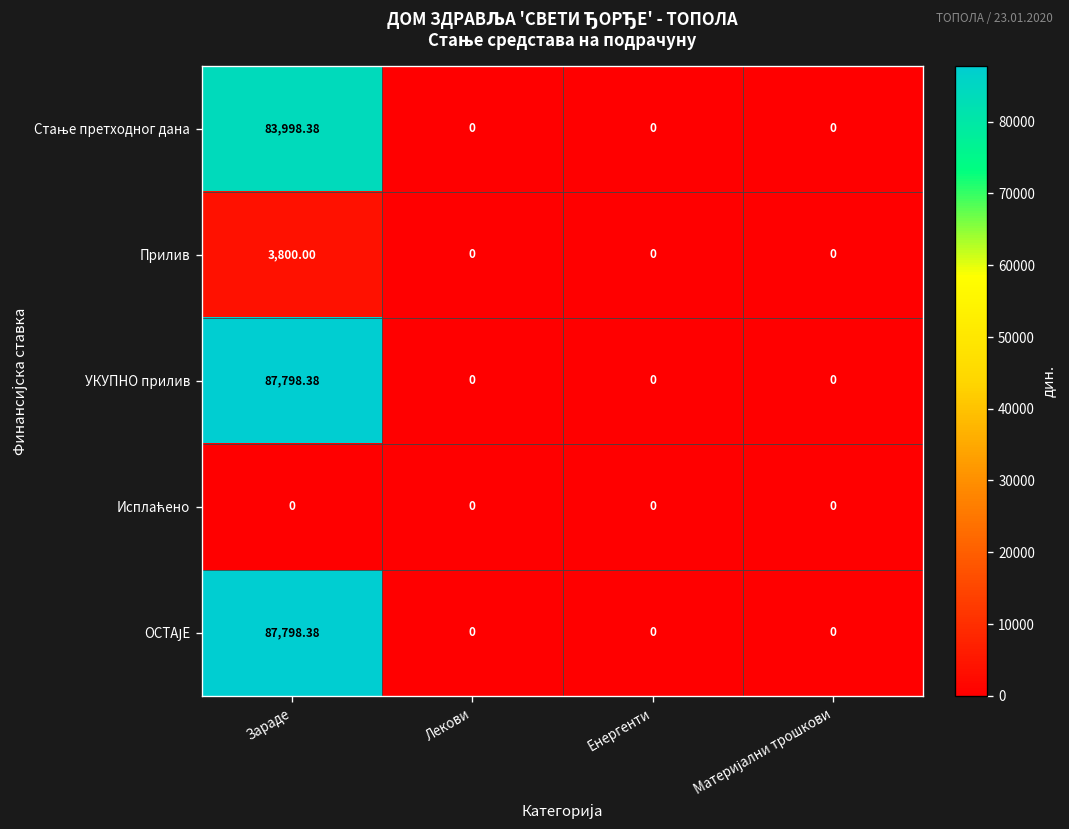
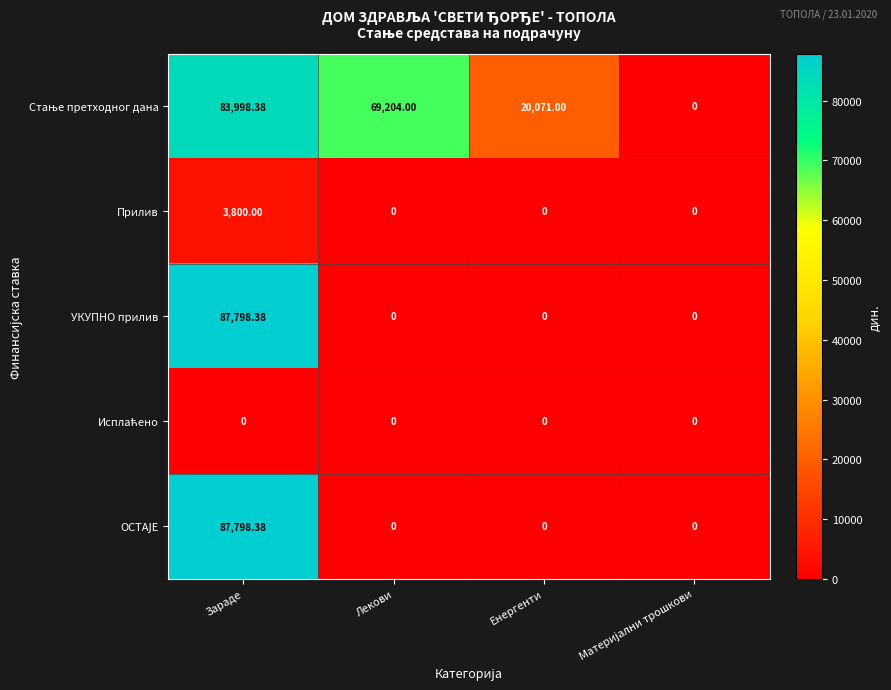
Стање претходног дана, Лекови: 0 -> 69,204.00
Стање претходног дана, Енергенти: 0 -> 20,071.00
